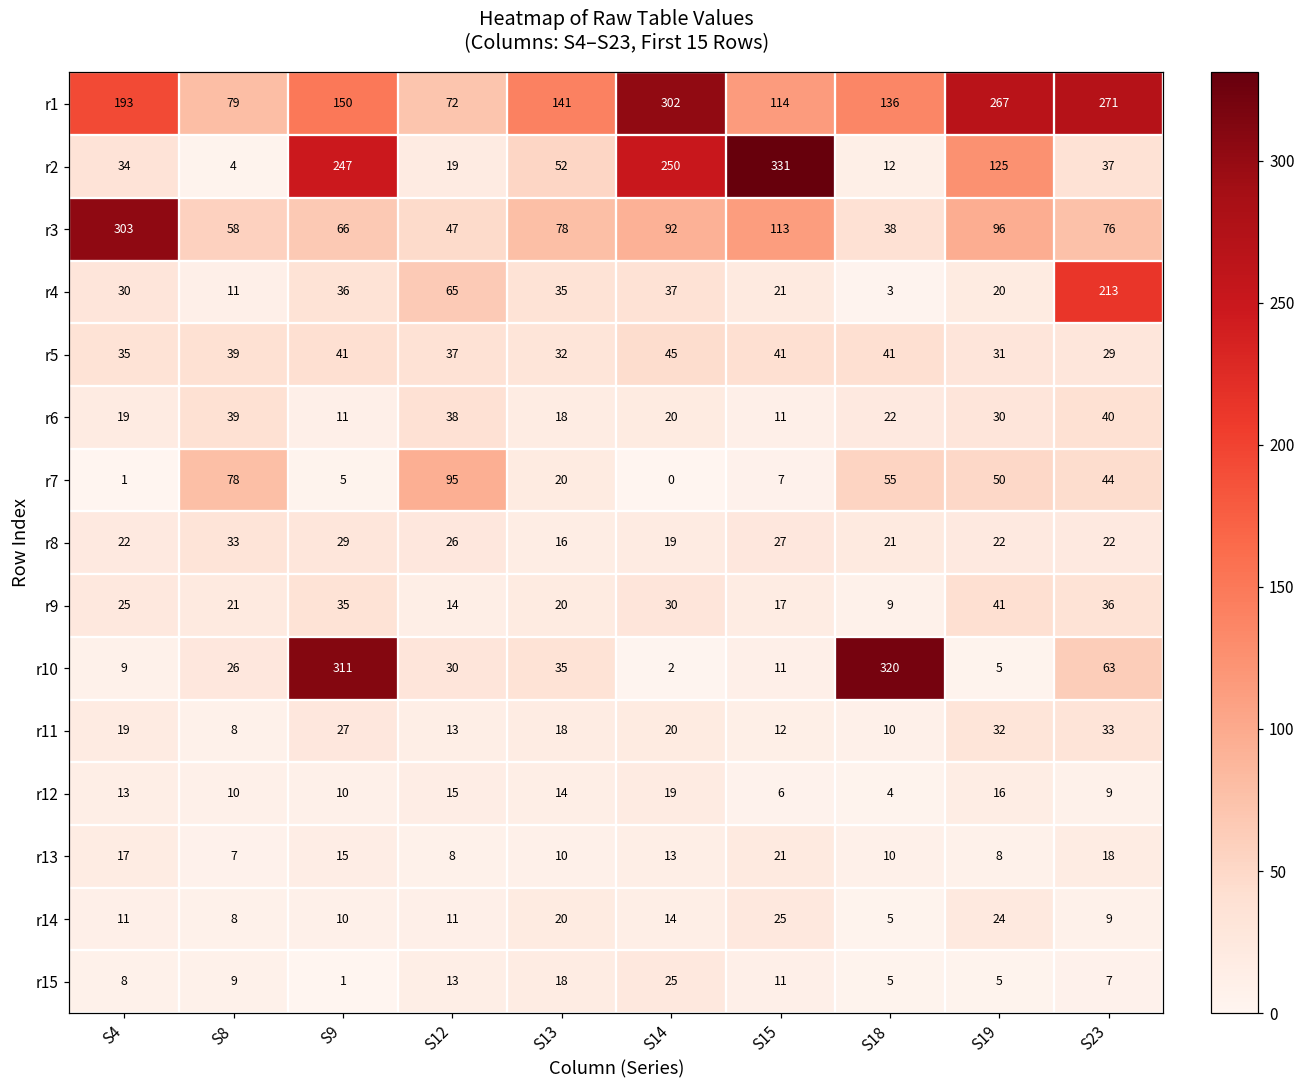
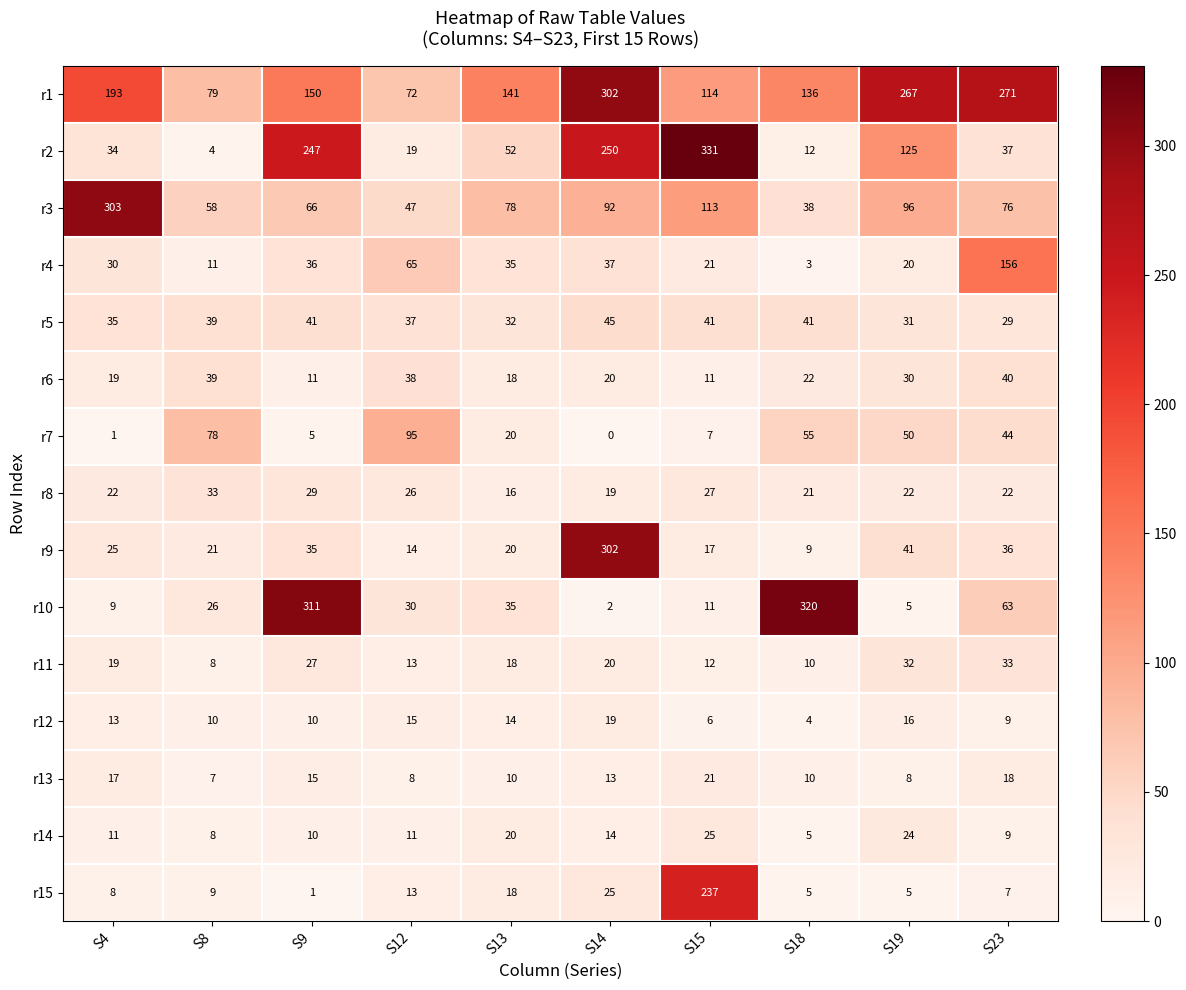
r4, S23: 213 -> 156
r9, S14: 30 -> 302
r15, S15: 11 -> 237
